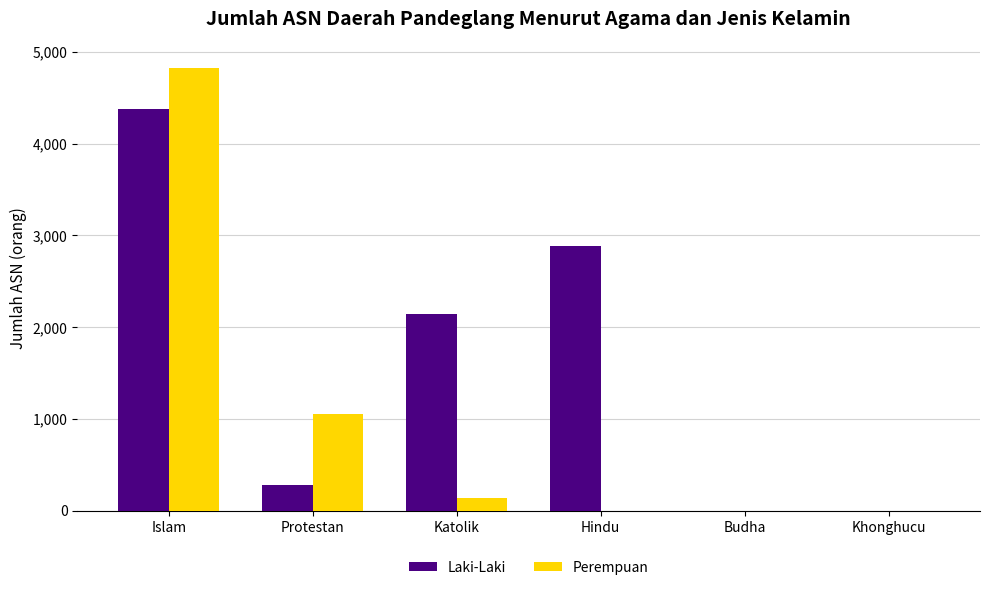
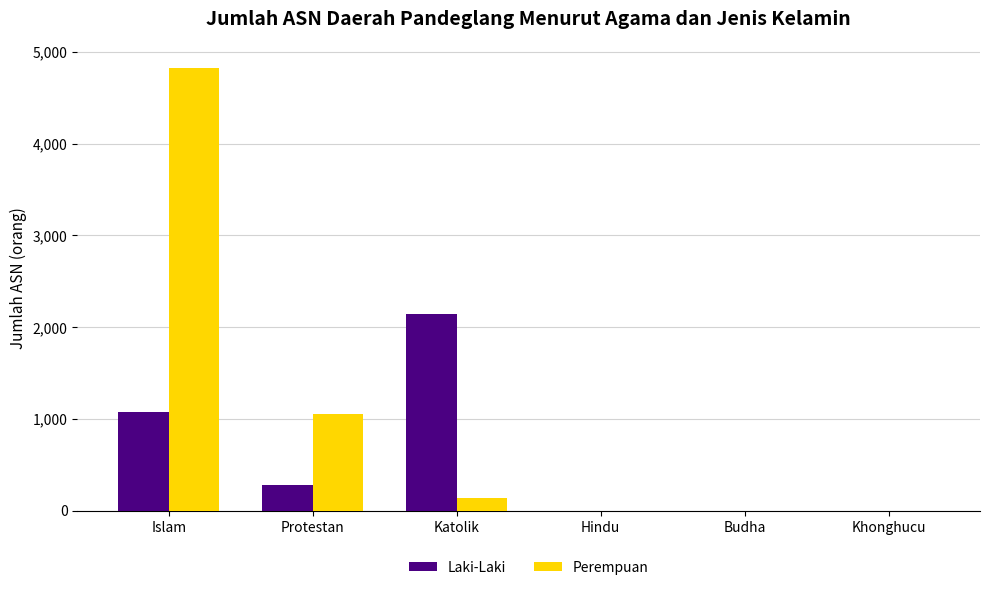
Laki-Laki, Islam: 4,400 -> 1,100
Laki-Laki, Hindu: 2,900 -> 0
